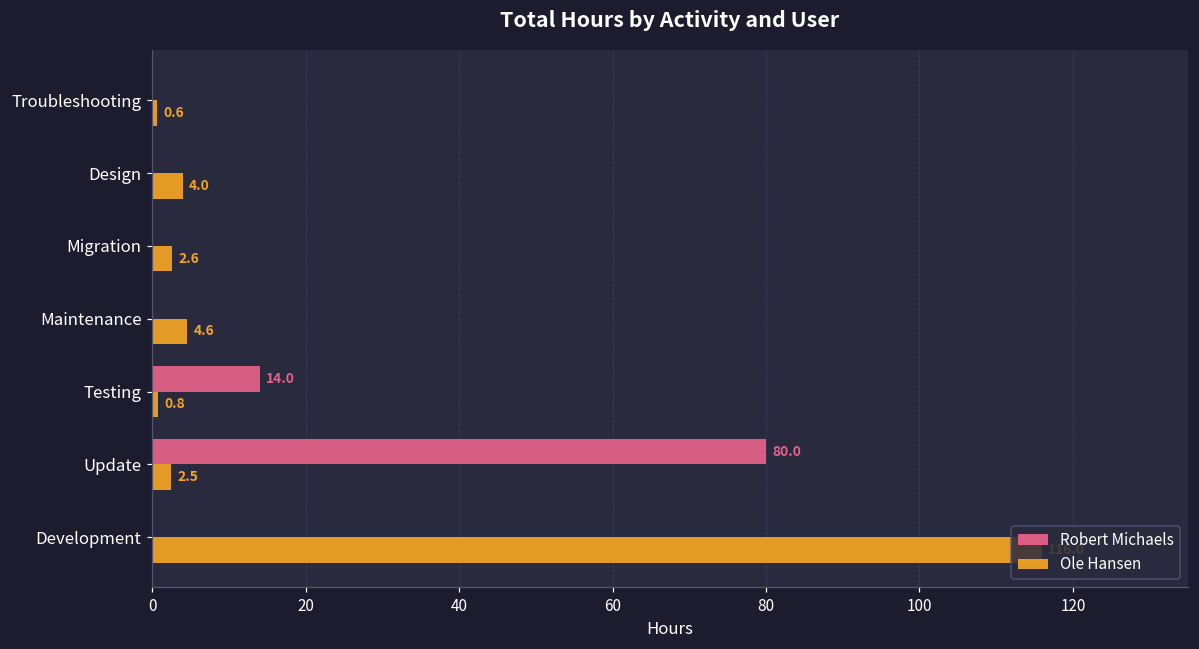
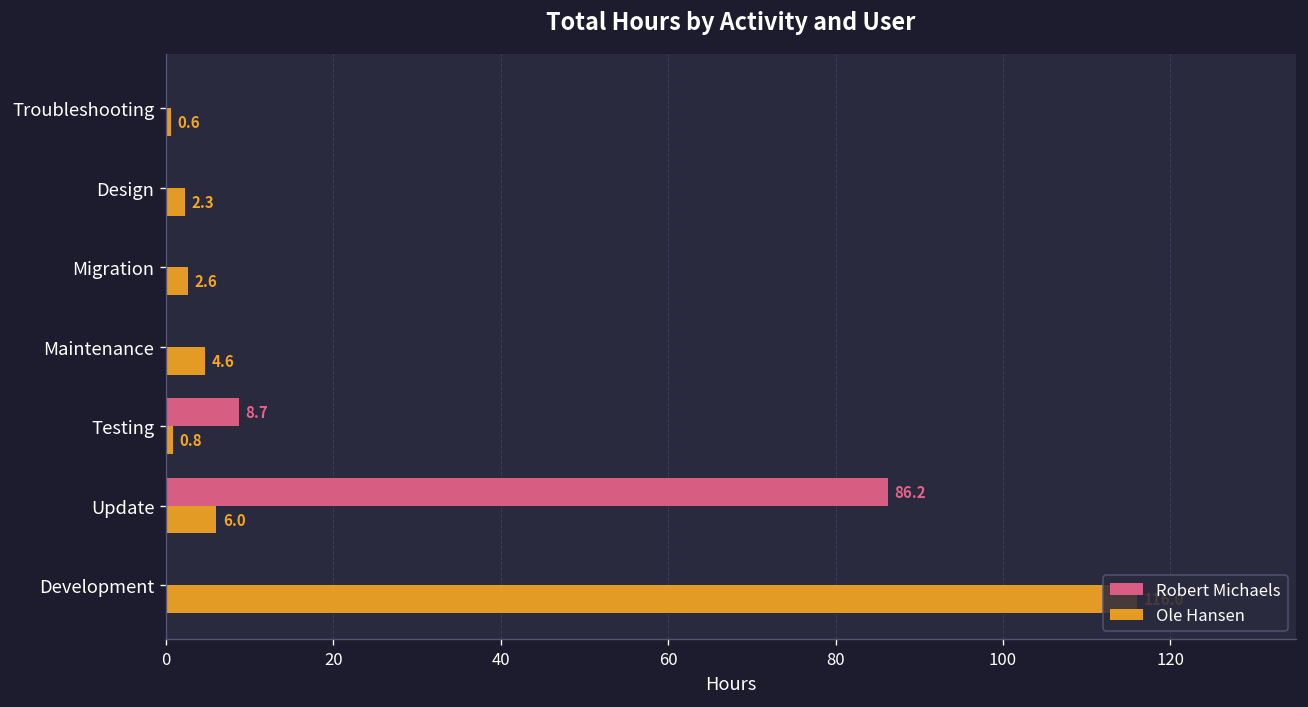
Ole Hansen, Design: 4.0 -> 2.3
Robert Michaels, Testing: 14.0 -> 8.7
Robert Michaels, Update: 80.0 -> 86.2
Ole Hansen, Update: 2.5 -> 6.0
